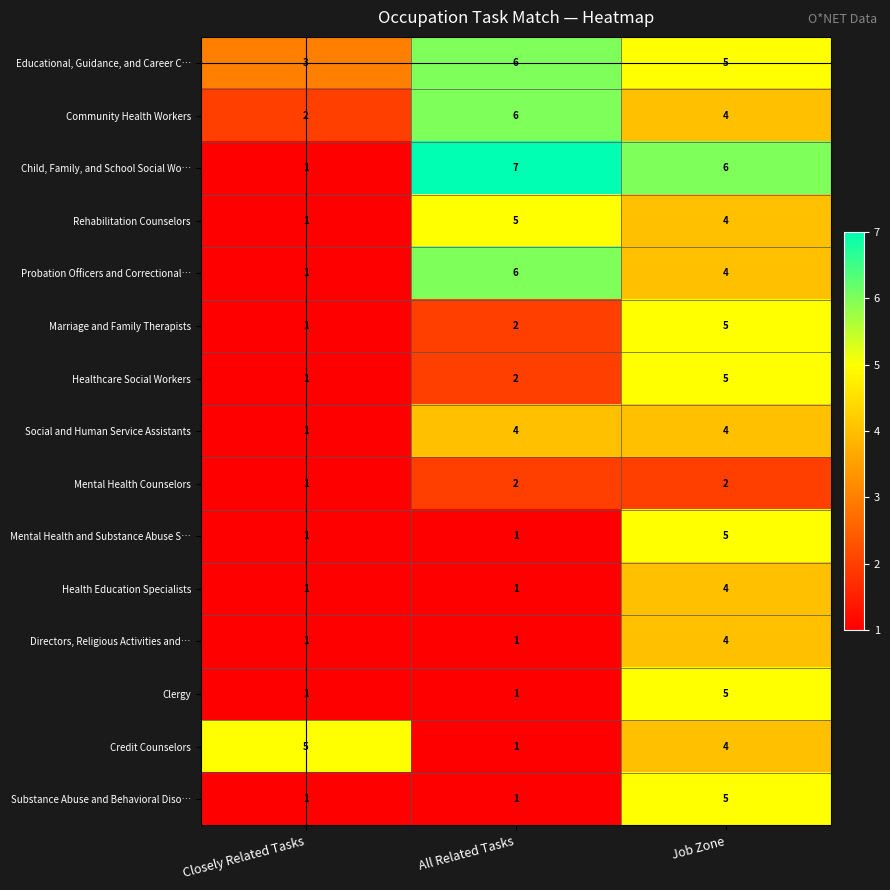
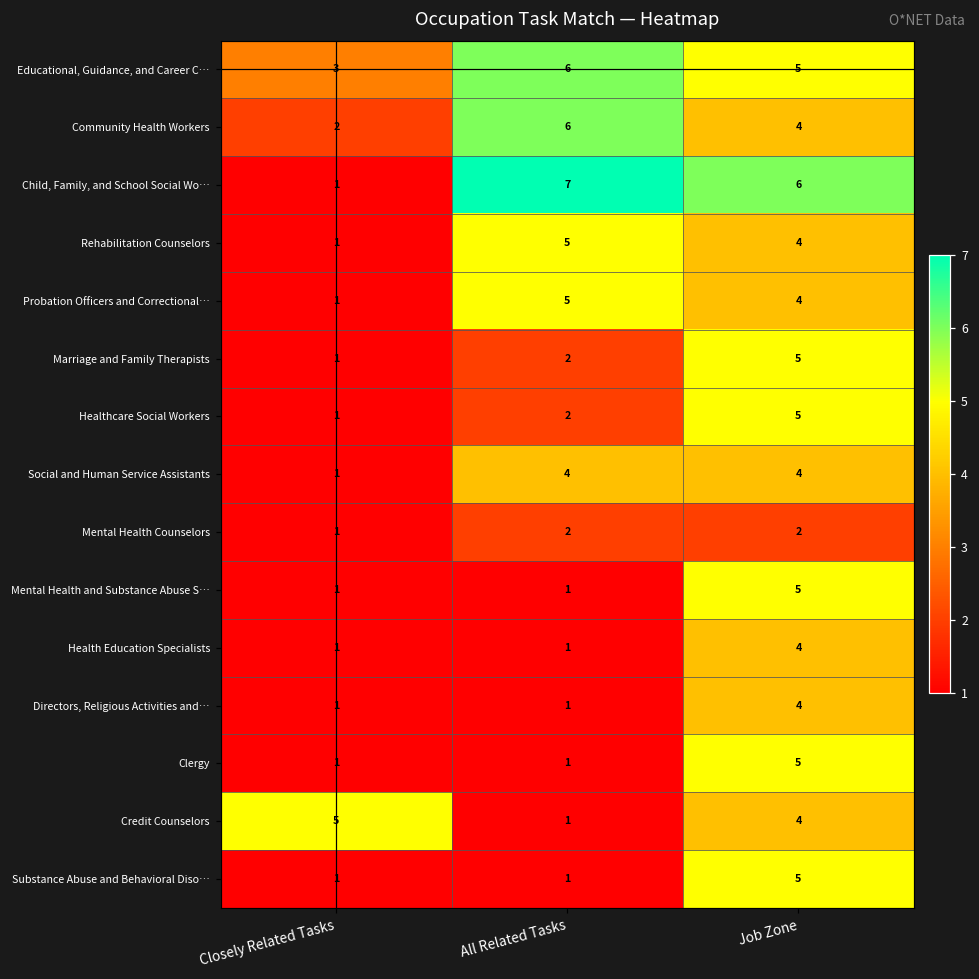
Probation Officers and Correctional…, All Related Tasks: 6 -> 5
